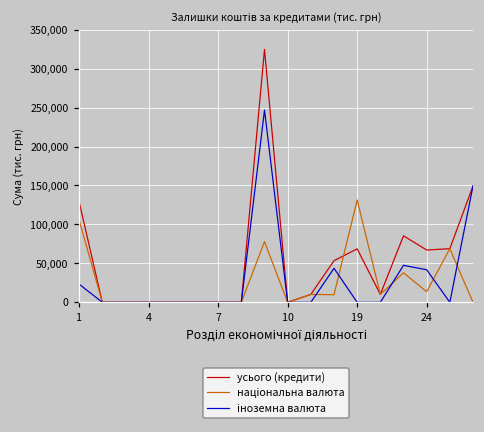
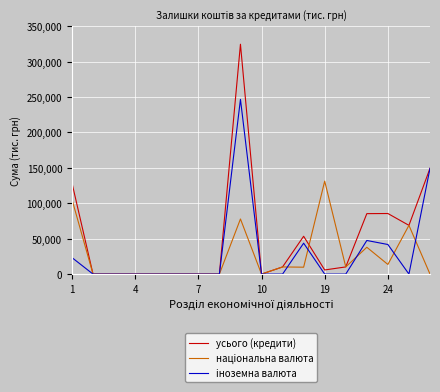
усього (кредити), 19: 70,000 -> 10,000
усього (кредити), 24: 70,000 -> 90,000
